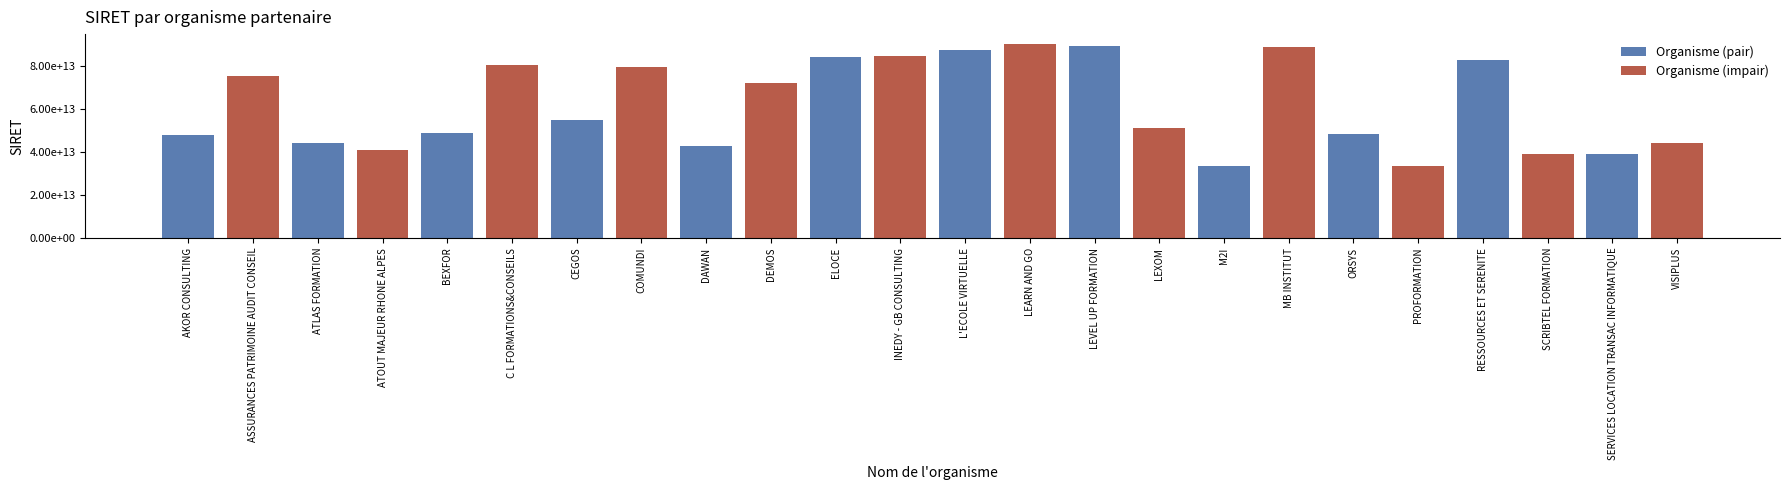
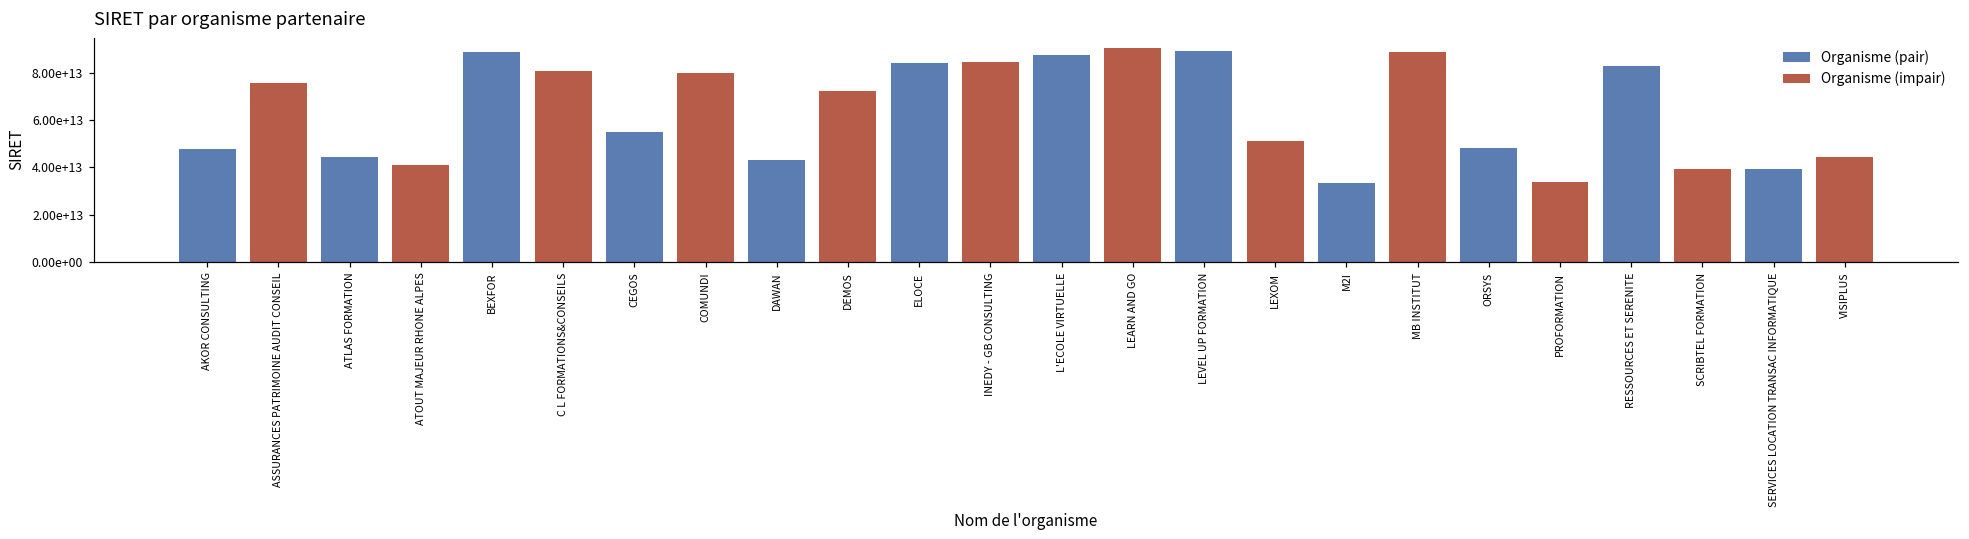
Organisme (pair), BEXFOR: 49000000000000 -> 89000000000000
